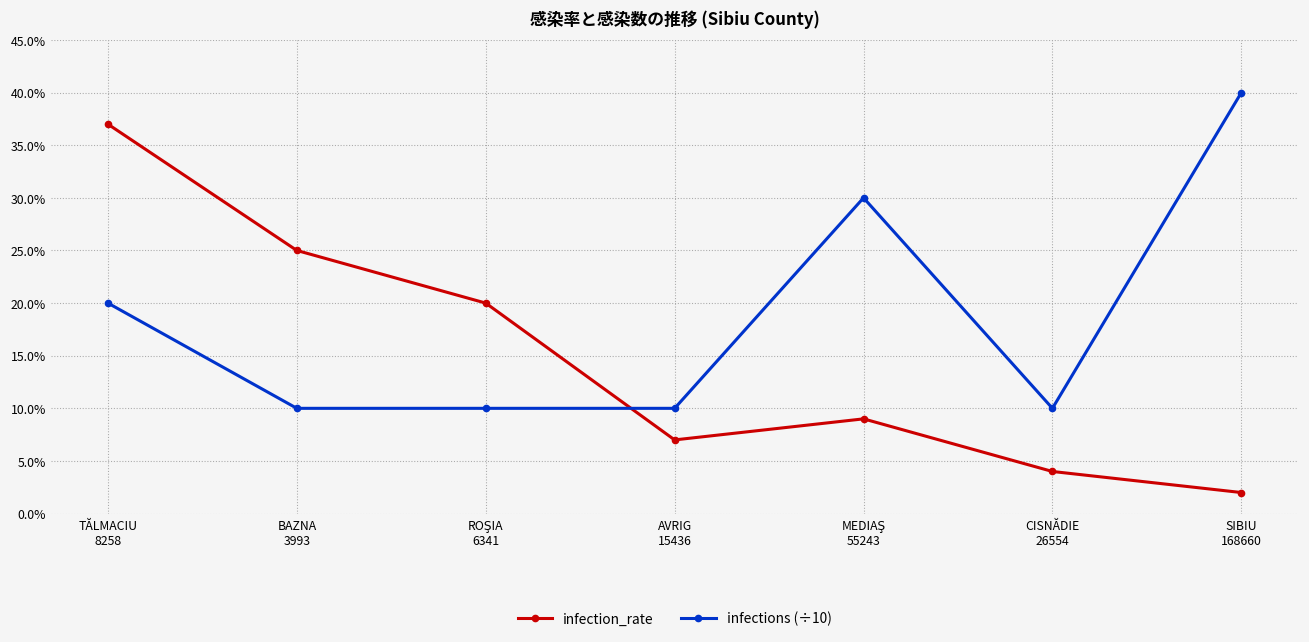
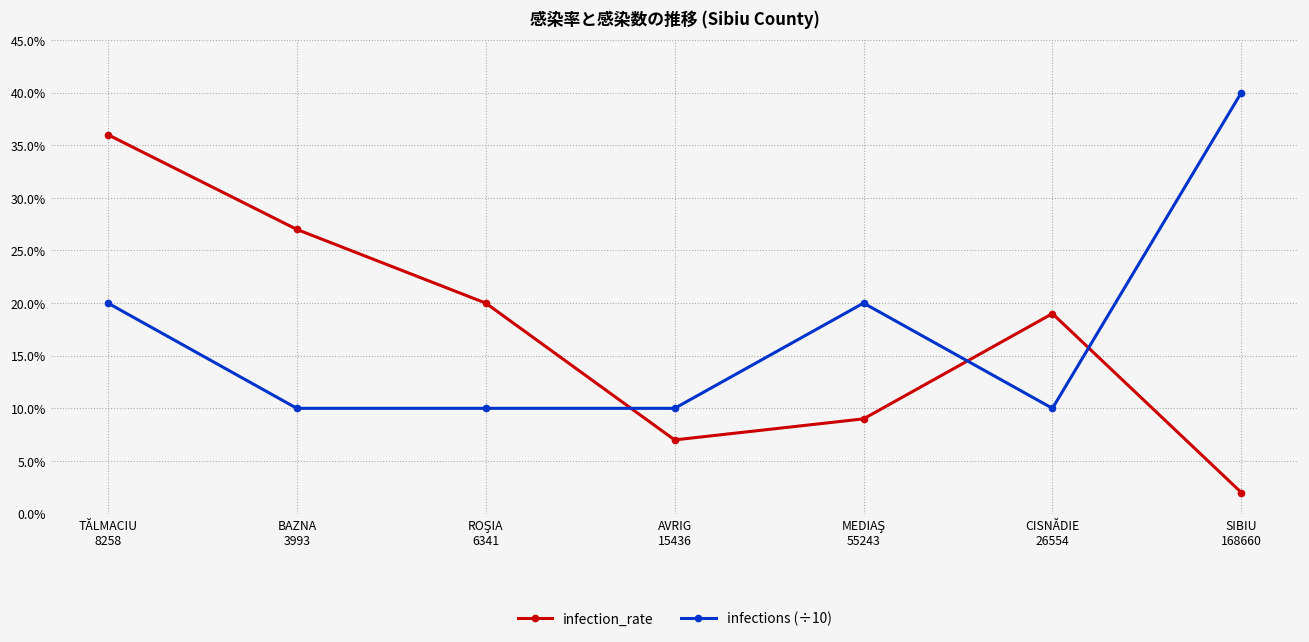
infection_rate, TĂLMACIU 8258: 37% -> 36%
infection_rate, BAZNA 3993: 25% -> 27%
infections (÷10), MEDIAŞ 55243: 30% -> 20%
infection_rate, CISNĂDIE 26554: 4% -> 19%
